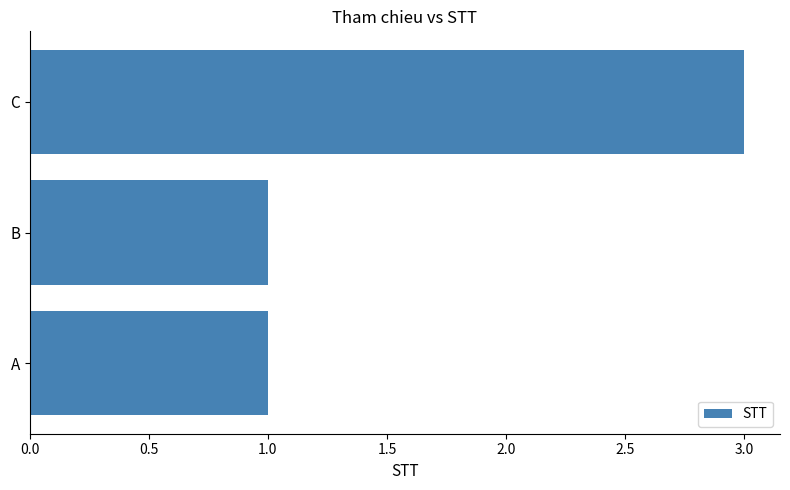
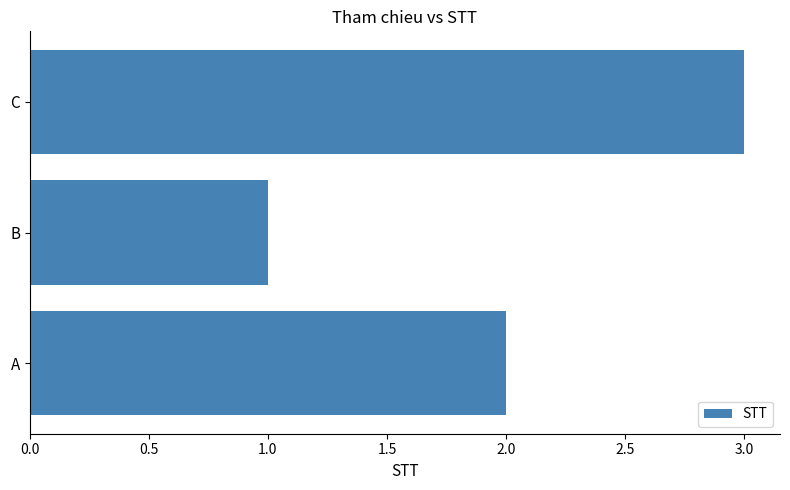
A: 1 -> 2
